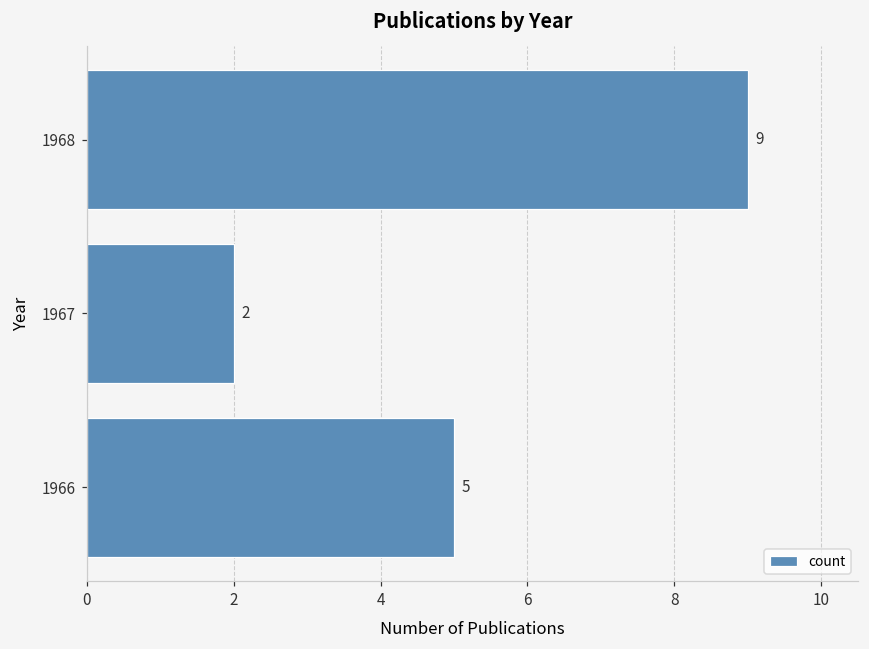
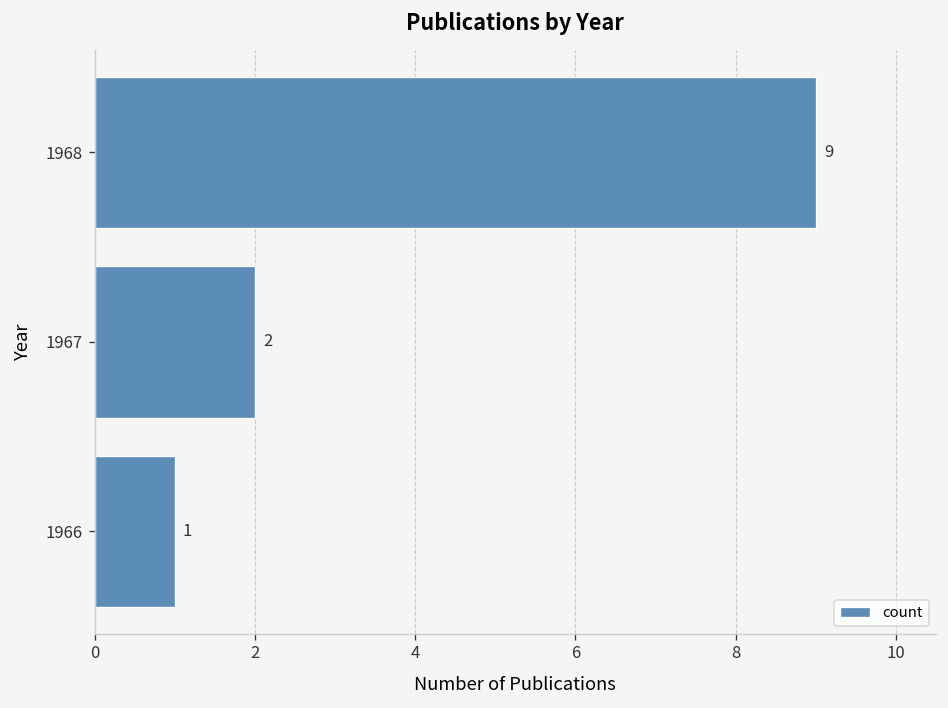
1966: 5 -> 1
